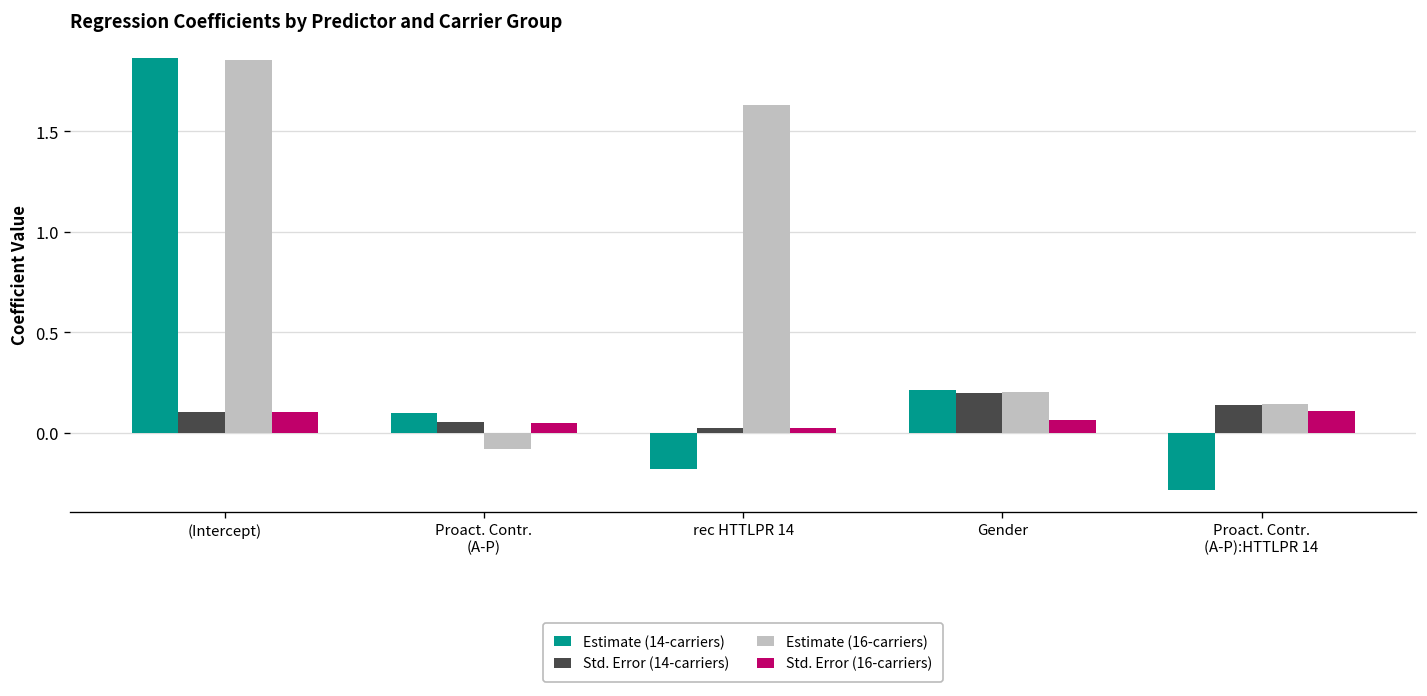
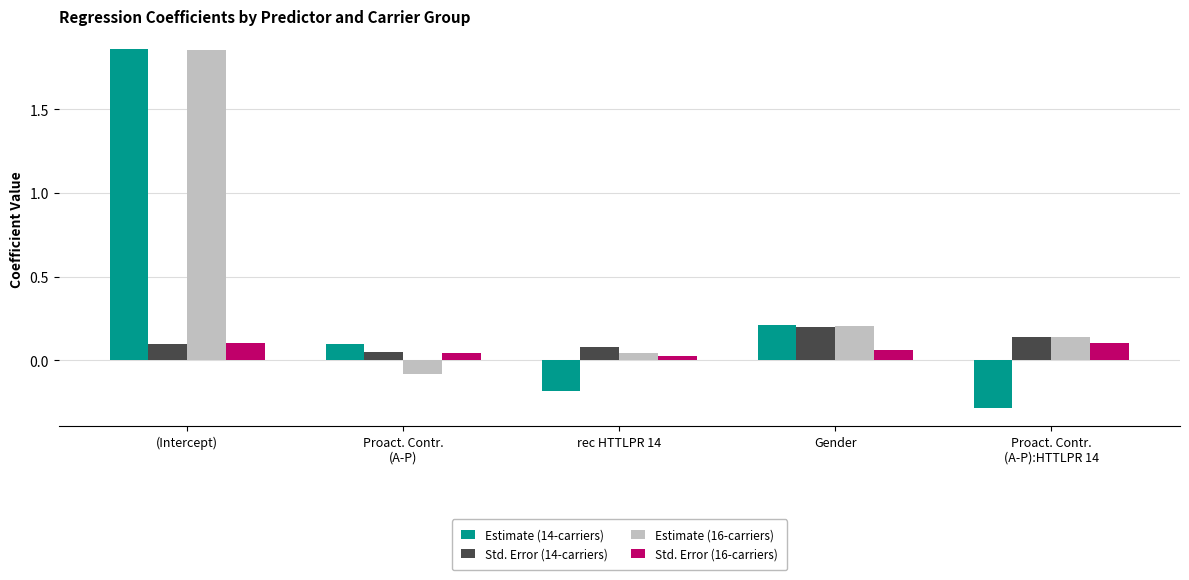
Std. Error (14-carriers), rec HTTLPR 14: 0.02 -> 0.08
Estimate (16-carriers), rec HTTLPR 14: 1.63 -> 0.05
